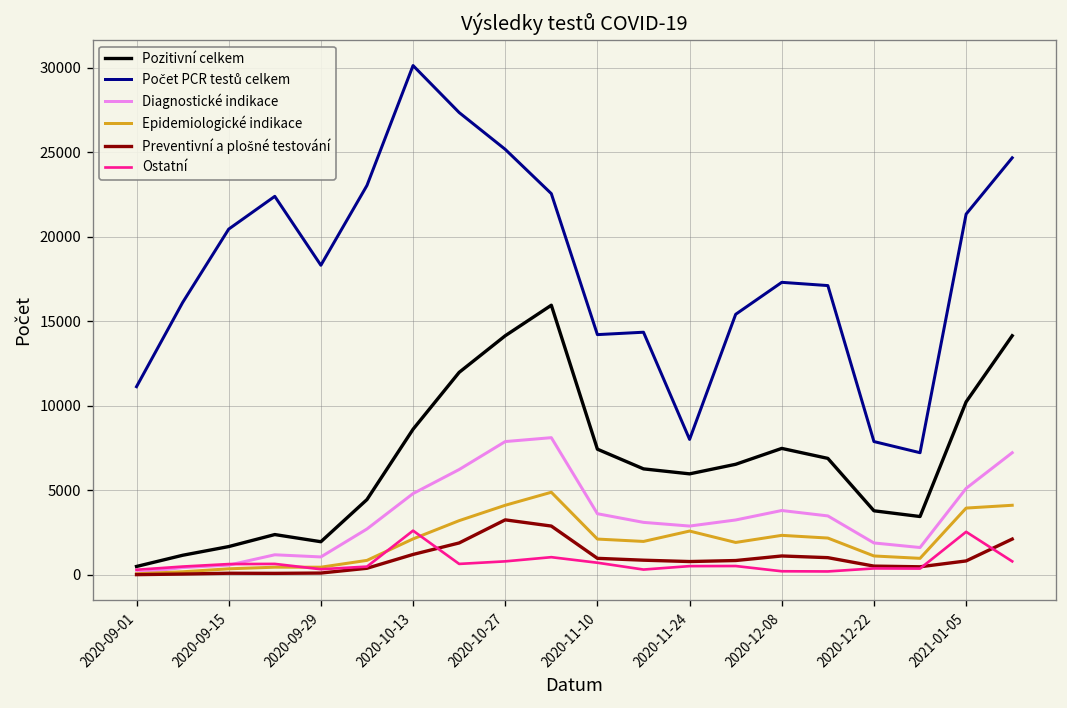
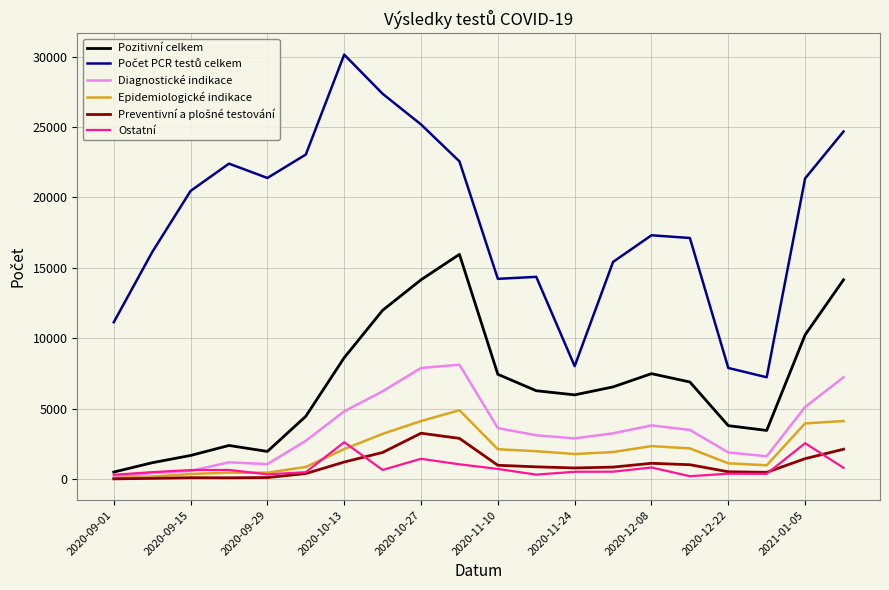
Počet PCR testů celkem, 2020-09-29: 18300 -> 21400
Ostatní, 2020-10-27: 800 -> 1400
Epidemiologické indikace, 2020-11-24: 2600 -> 1800
Ostatní, 2020-12-08: 200 -> 800
Preventivní a plošné testování, 2021-01-05: 800 -> 1500
